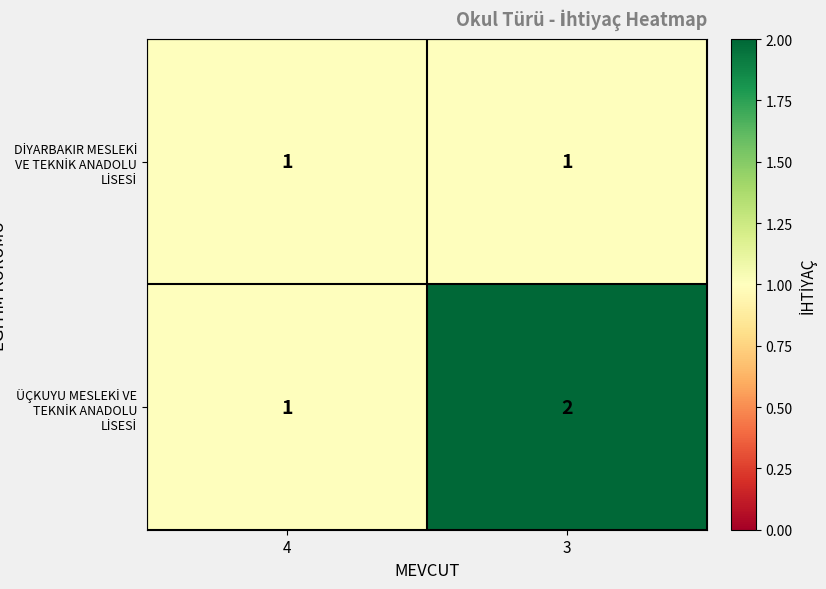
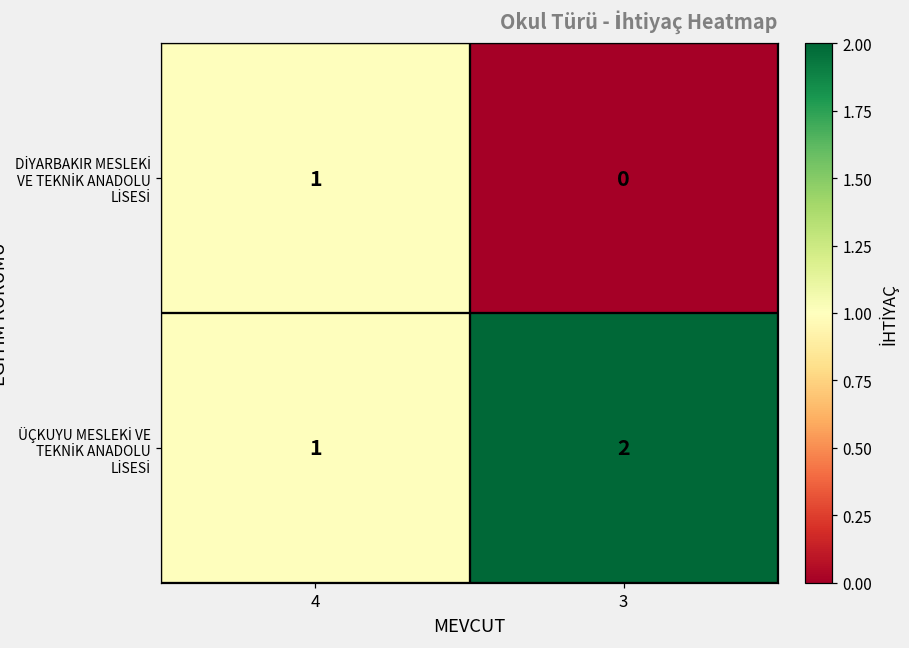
DİYARBAKIR MESLEKİ VE TEKNİK ANADOLU LİSESİ, 3: 1 -> 0
